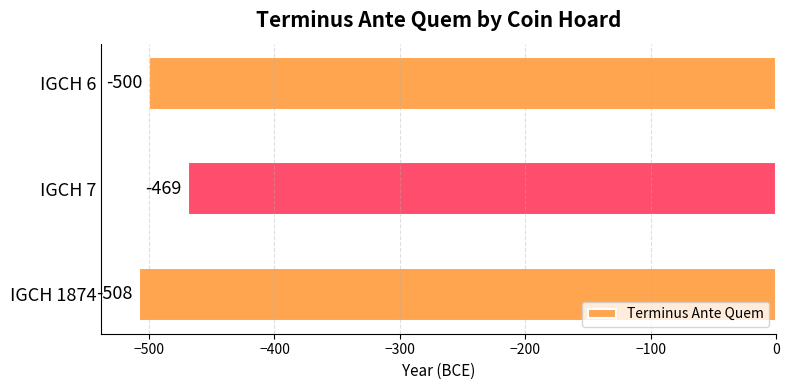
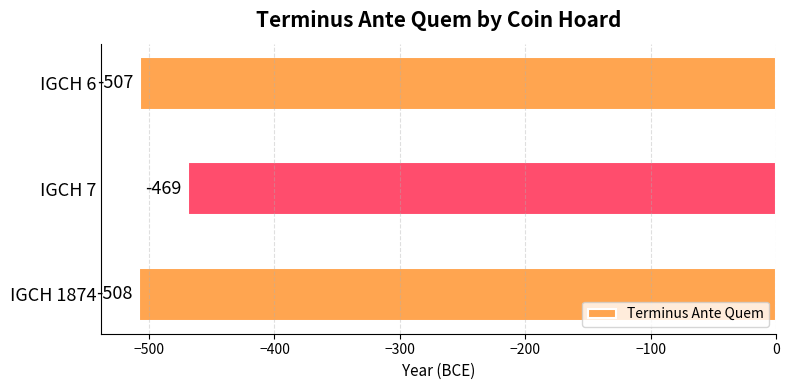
IGCH 6: -500 -> -507
